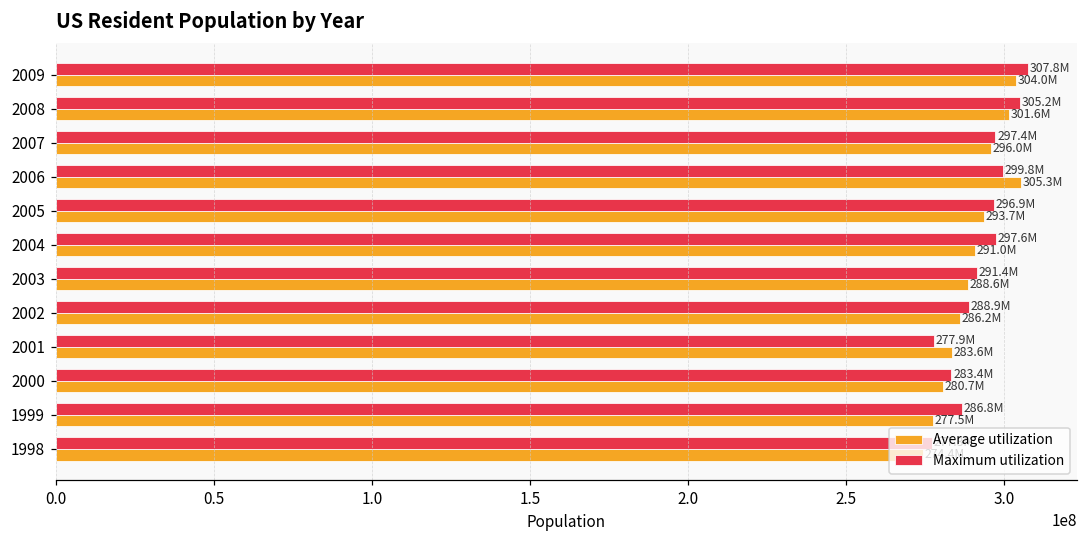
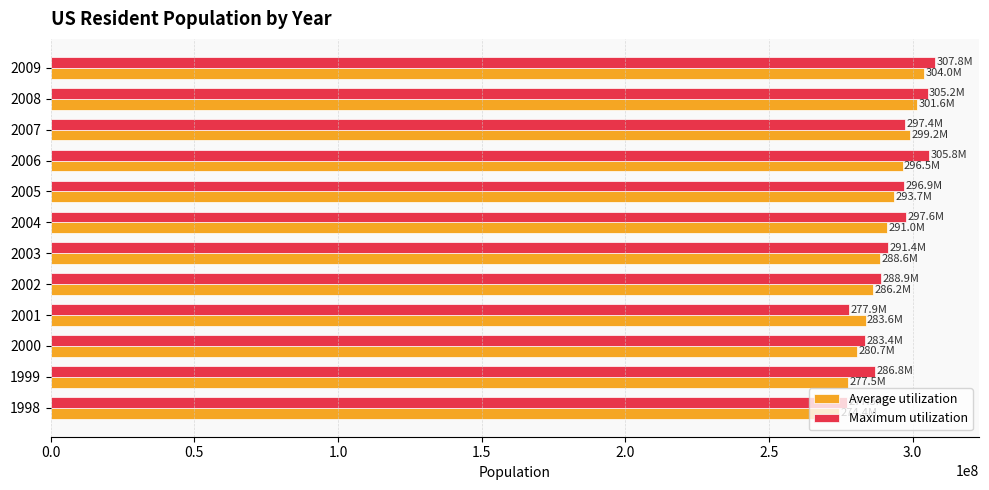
Average utilization, 2007: 296.0M -> 299.2M
Maximum utilization, 2006: 299.8M -> 305.8M
Average utilization, 2006: 305.3M -> 296.5M
